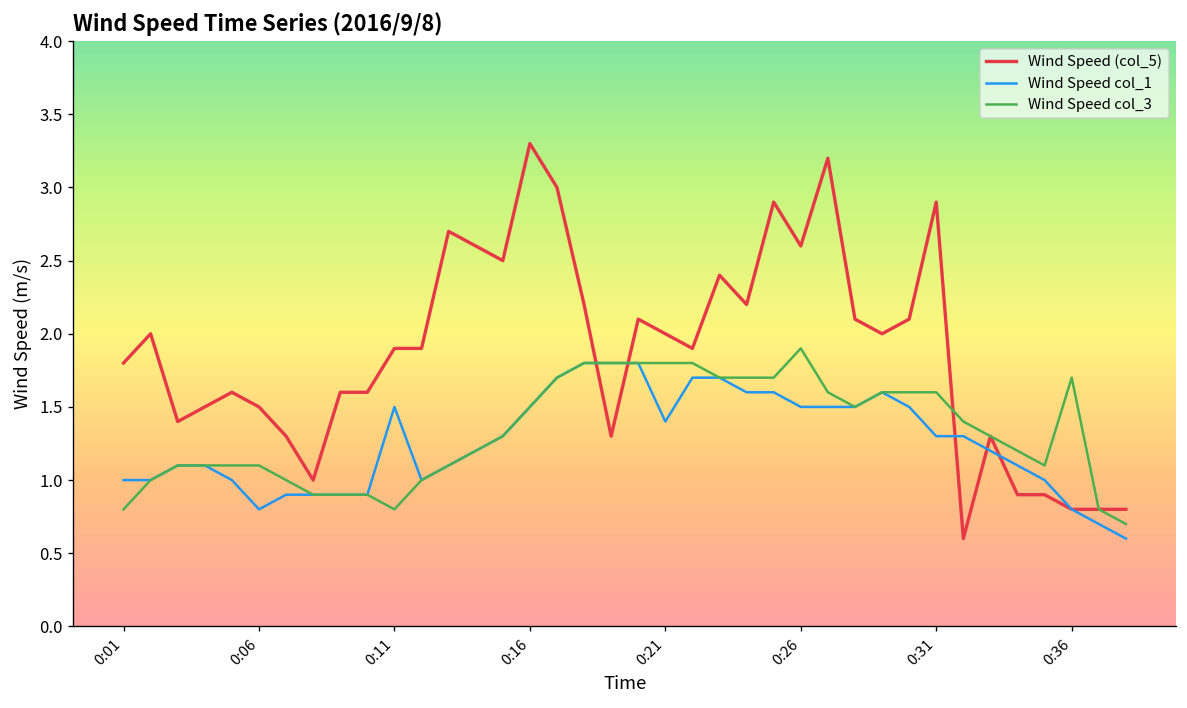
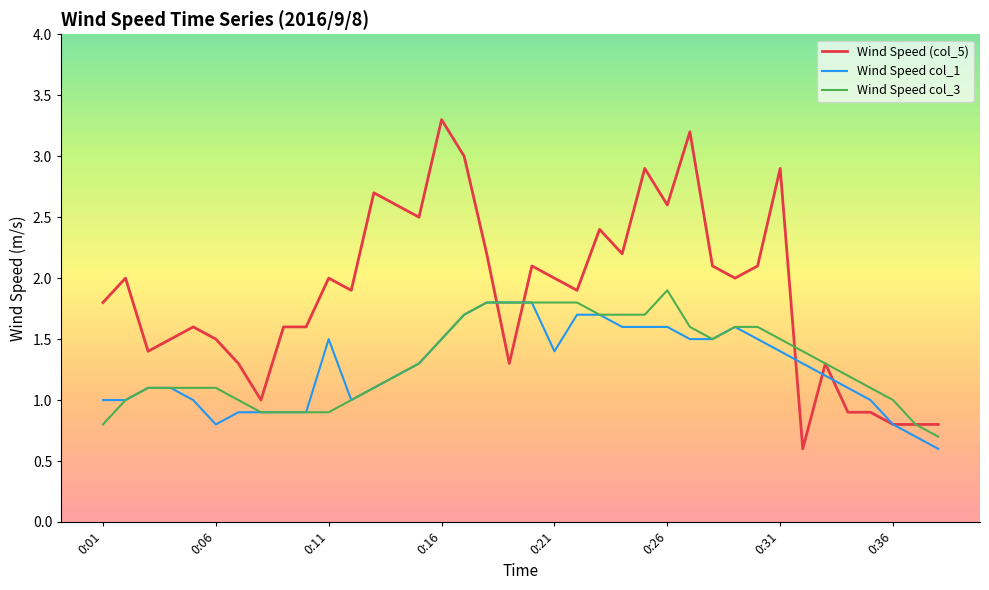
Wind Speed (col_5), 0:11: 1.9 -> 2.0
Wind Speed col_3, 0:11: 0.8 -> 0.9
Wind Speed col_1, 0:26: 1.5 -> 1.6
Wind Speed col_1, 0:31: 1.3 -> 1.4
Wind Speed col_3, 0:31: 1.6 -> 1.5
Wind Speed col_3, 0:36: 1.7 -> 1.0
